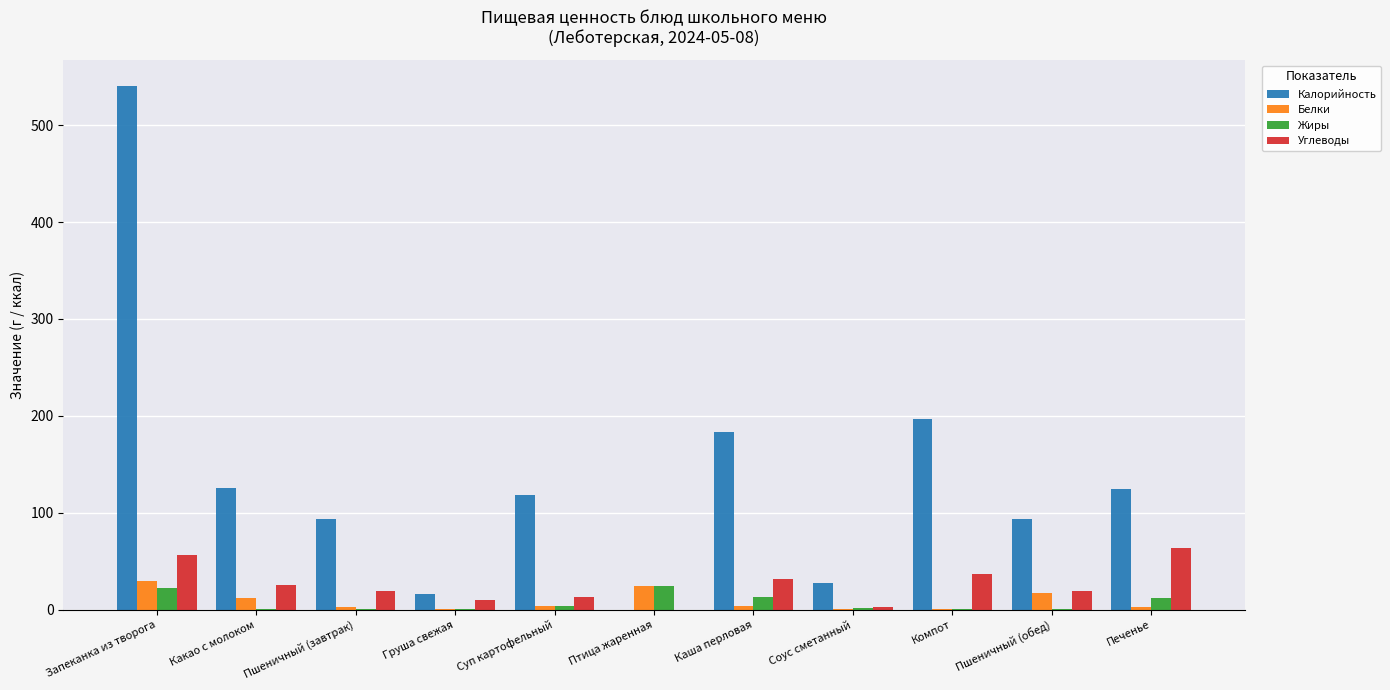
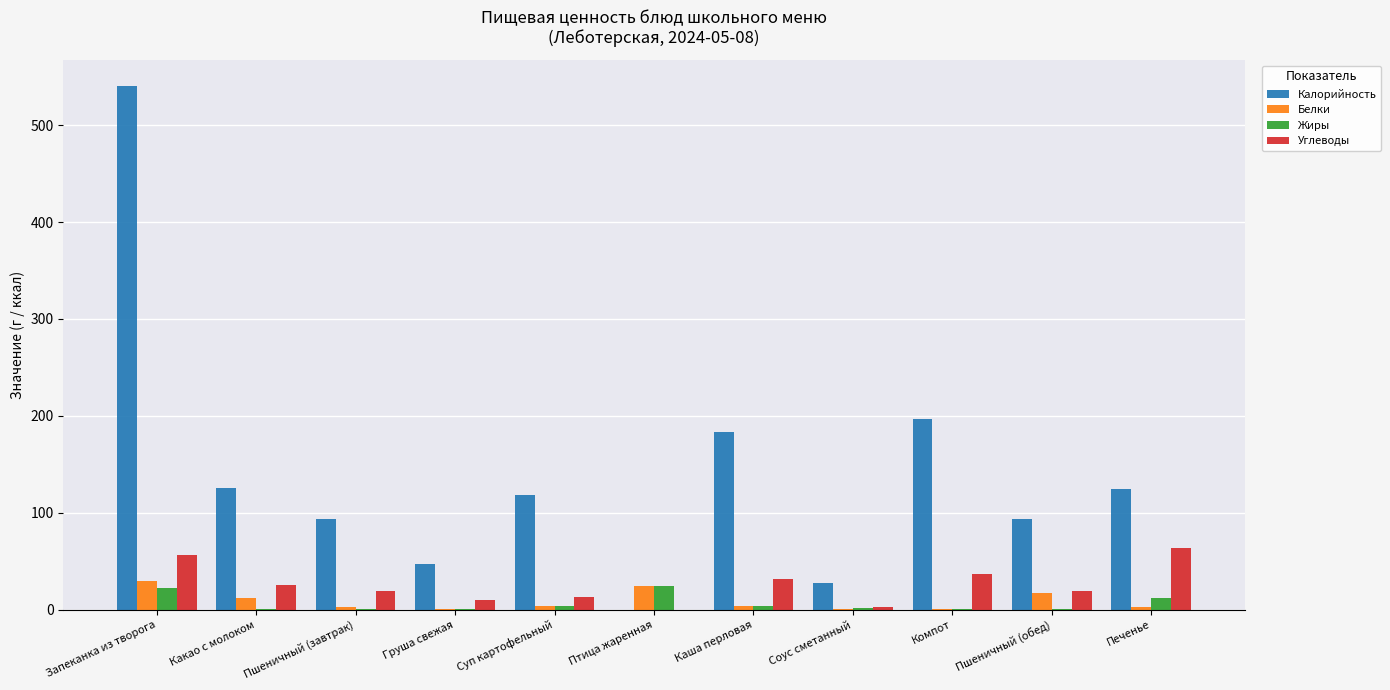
Калорийность, Груша свежая: 20 -> 50
Жиры, Каша перловая: 10 -> 0
